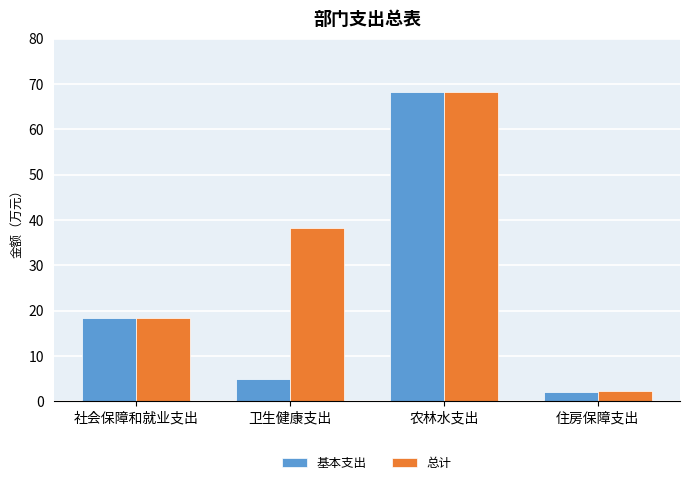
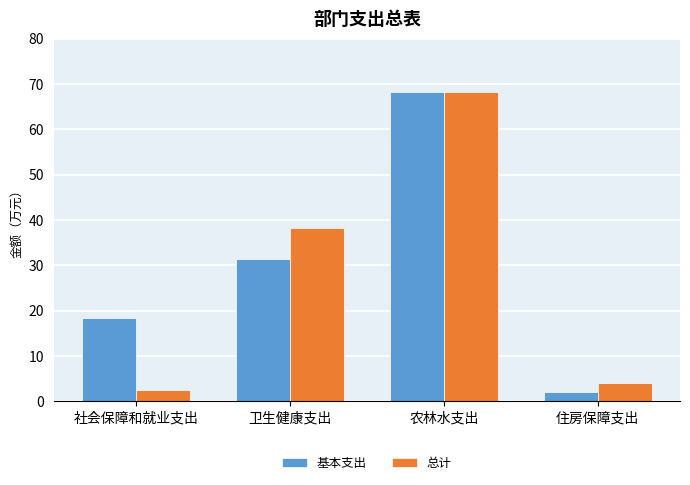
总计, 社会保障和就业支出: 18 -> 2
基本支出, 卫生健康支出: 5 -> 31
总计, 住房保障支出: 2 -> 4
